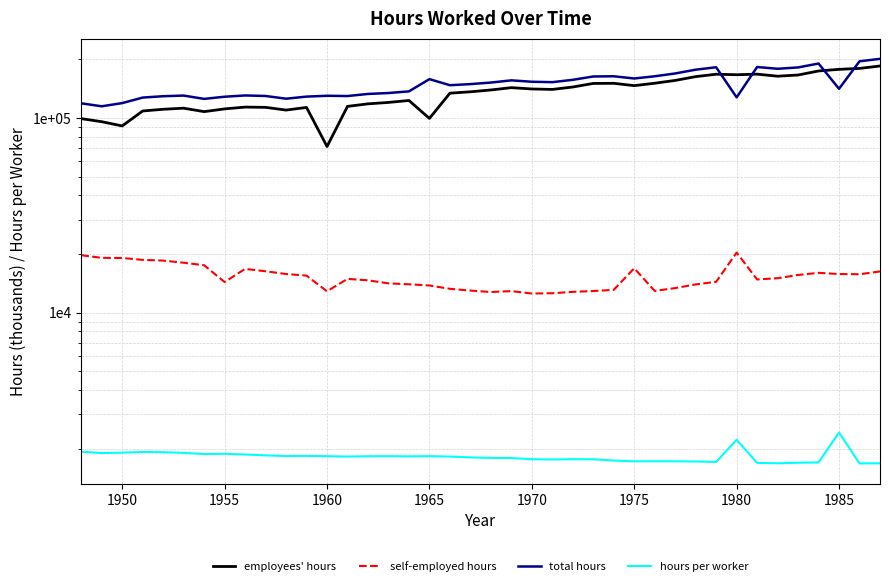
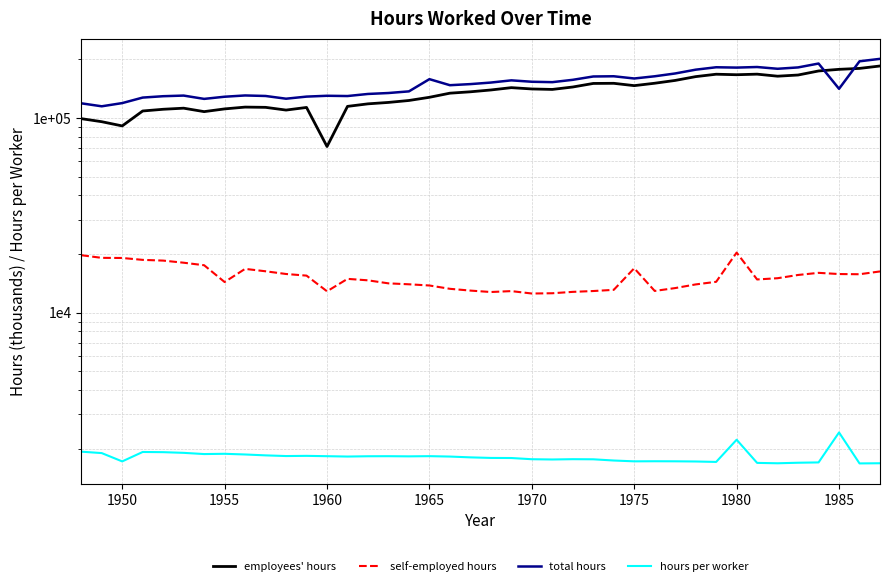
hours per worker, 1950: 1900 -> 1700
employees' hours, 1965: 100000 -> 130000
total hours, 1980: 130000 -> 180000
